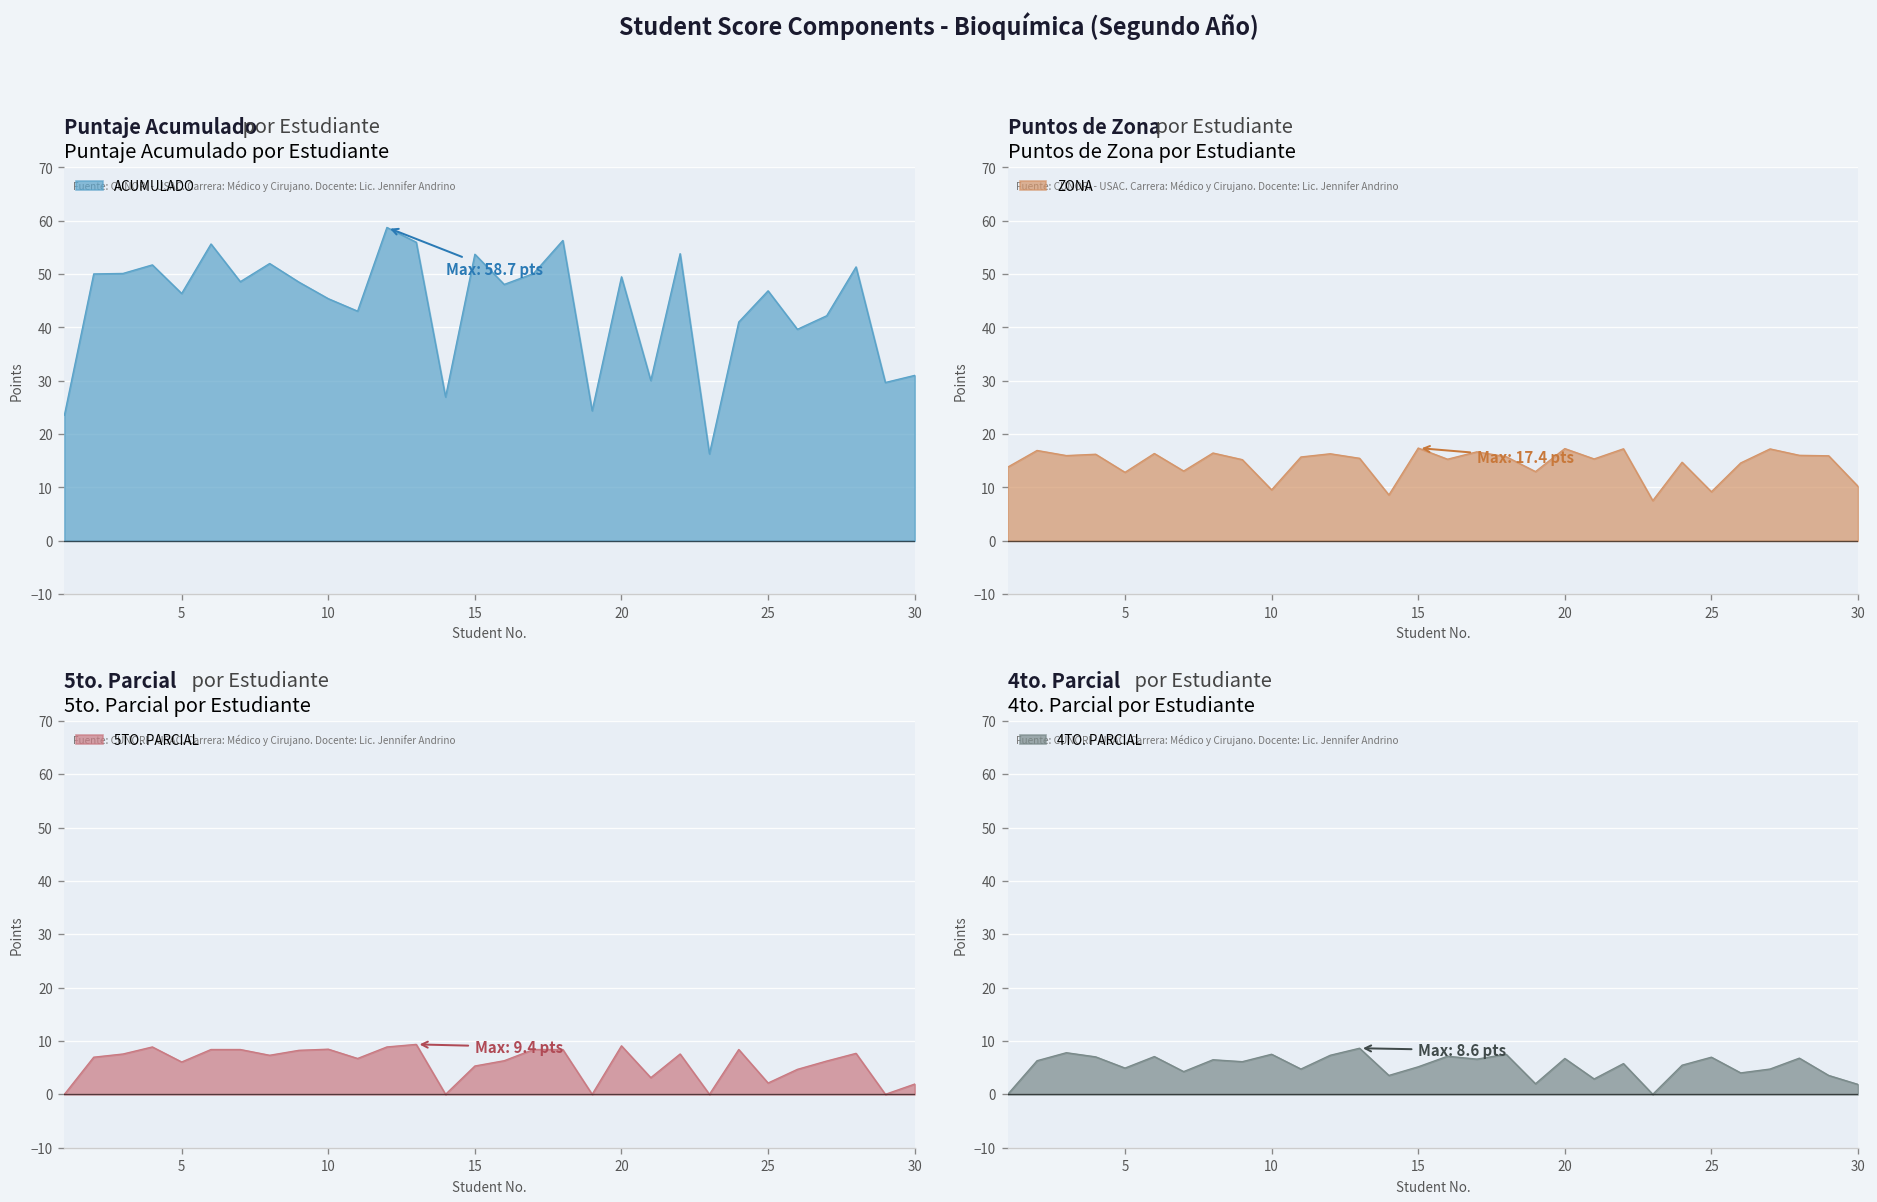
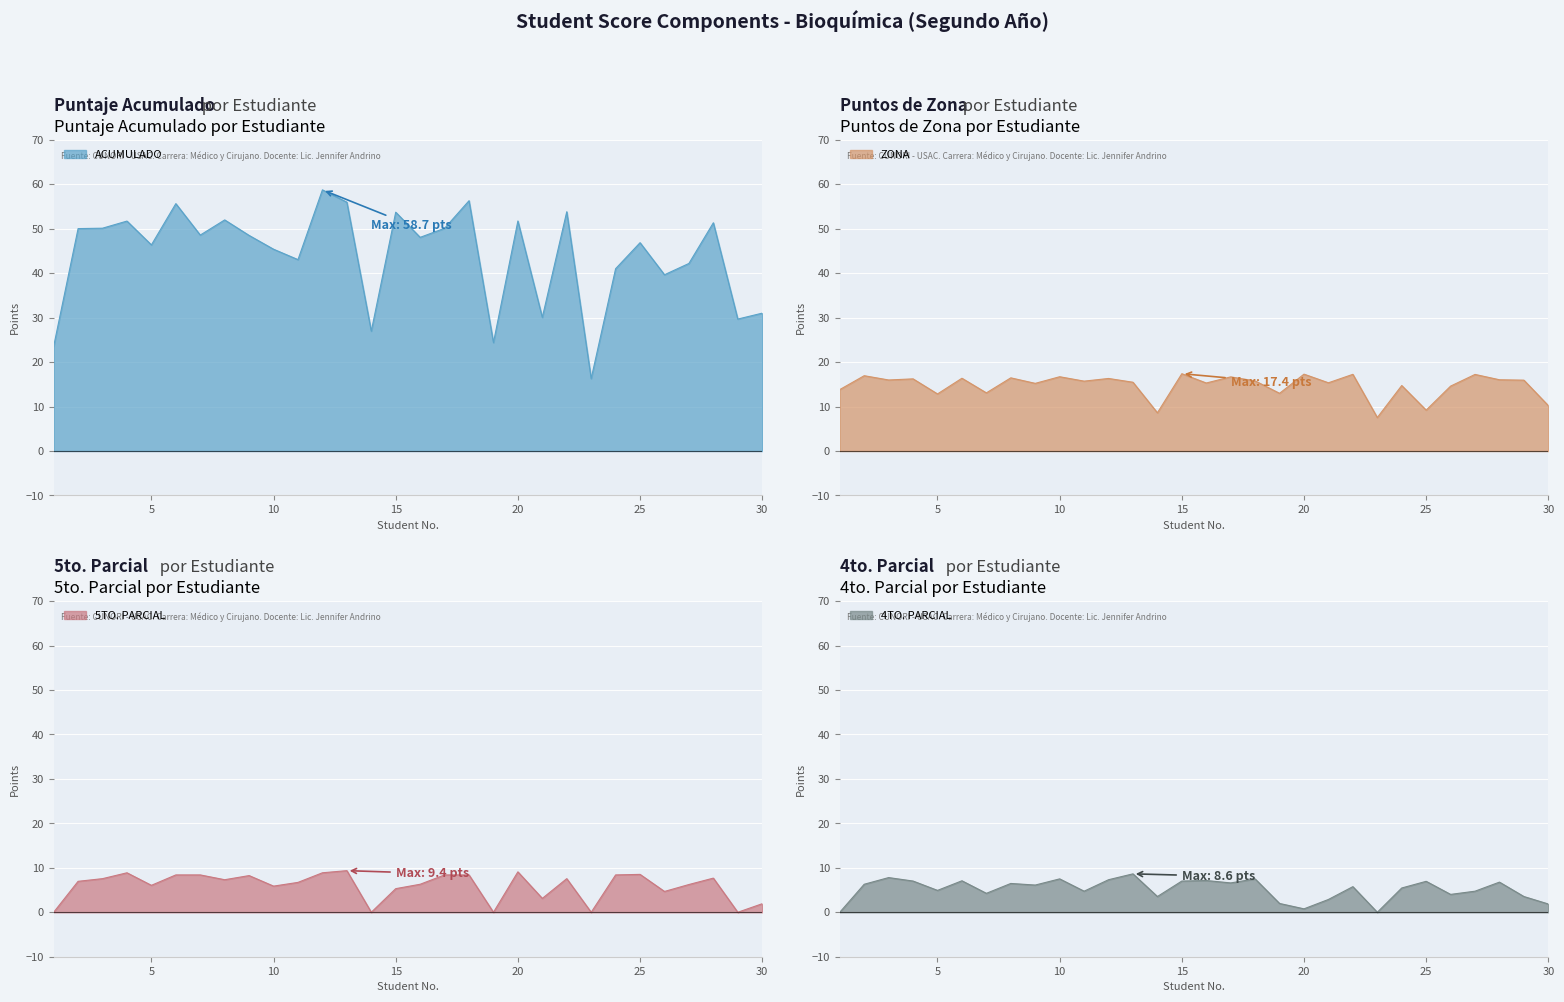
Puntaje Acumulado por Estudiante, 20: 49 -> 52
Puntos de Zona por Estudiante, 10: 10 -> 17
5to. Parcial por Estudiante, 10: 8 -> 6
5to. Parcial por Estudiante, 25: 2 -> 9
4to. Parcial por Estudiante, 15: 5 -> 7
4to. Parcial por Estudiante, 20: 7 -> 1
